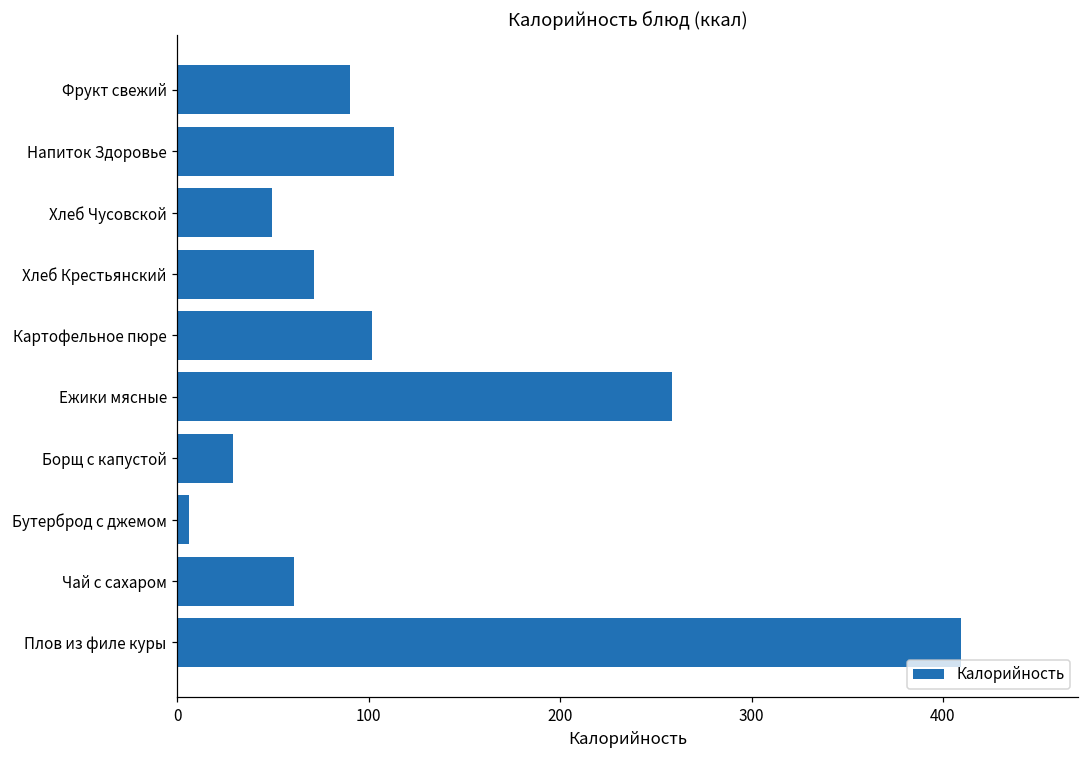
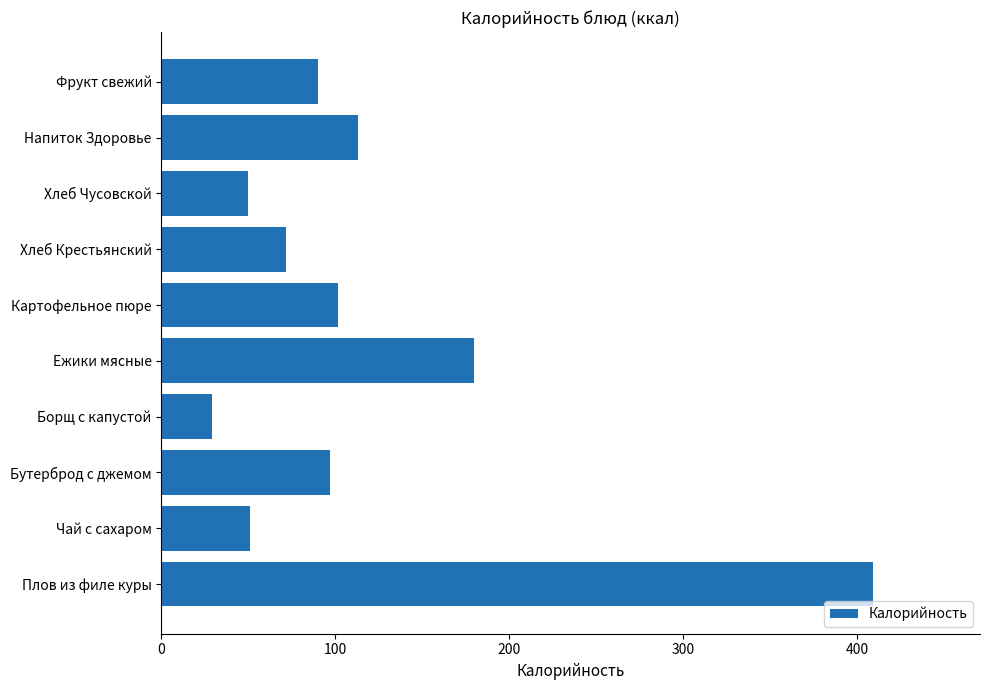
Ежики мясные: 258 -> 180
Бутерброд с джемом: 6 -> 97
Чай с сахаром: 61 -> 51
